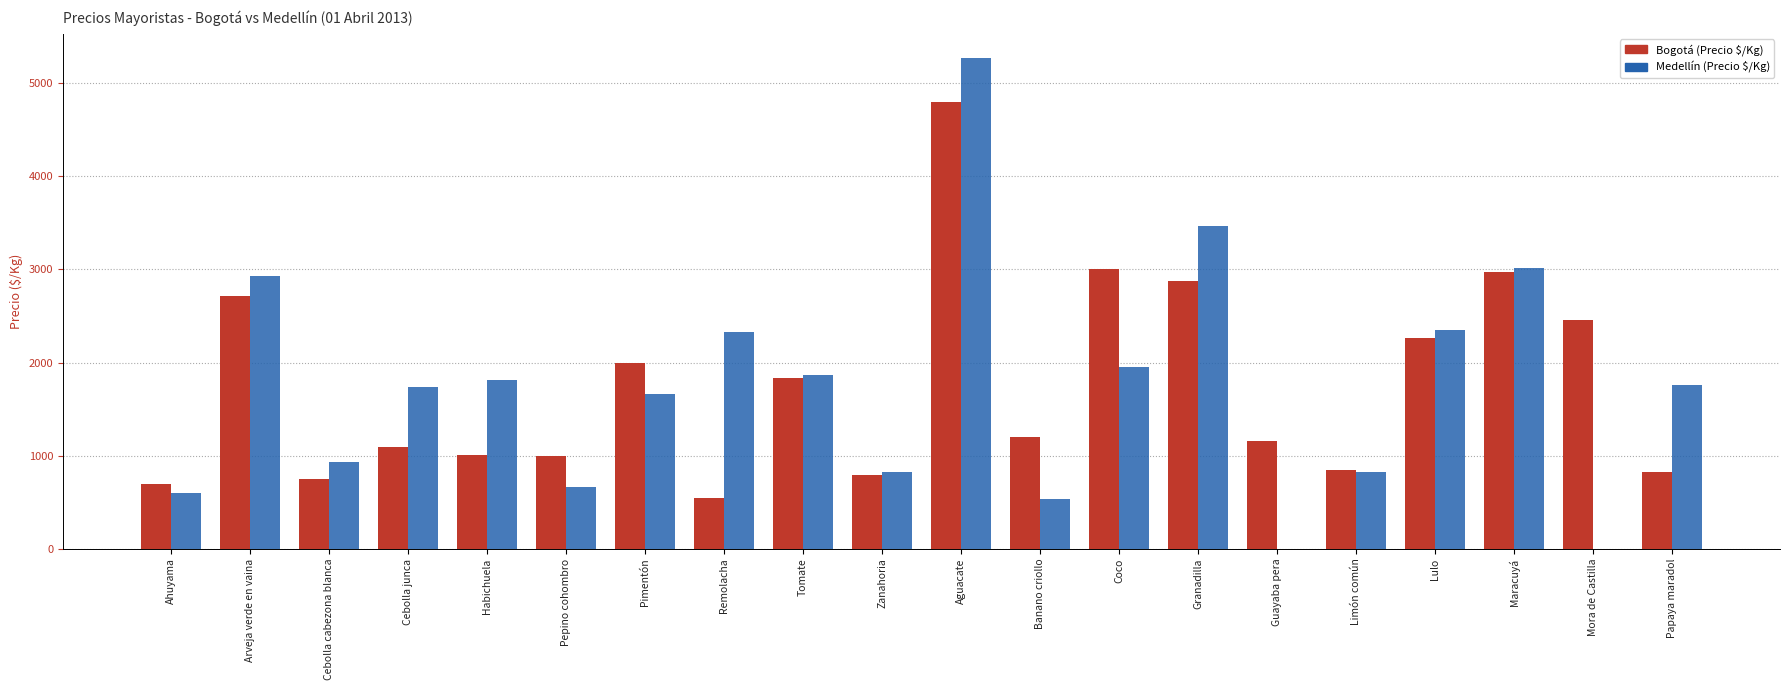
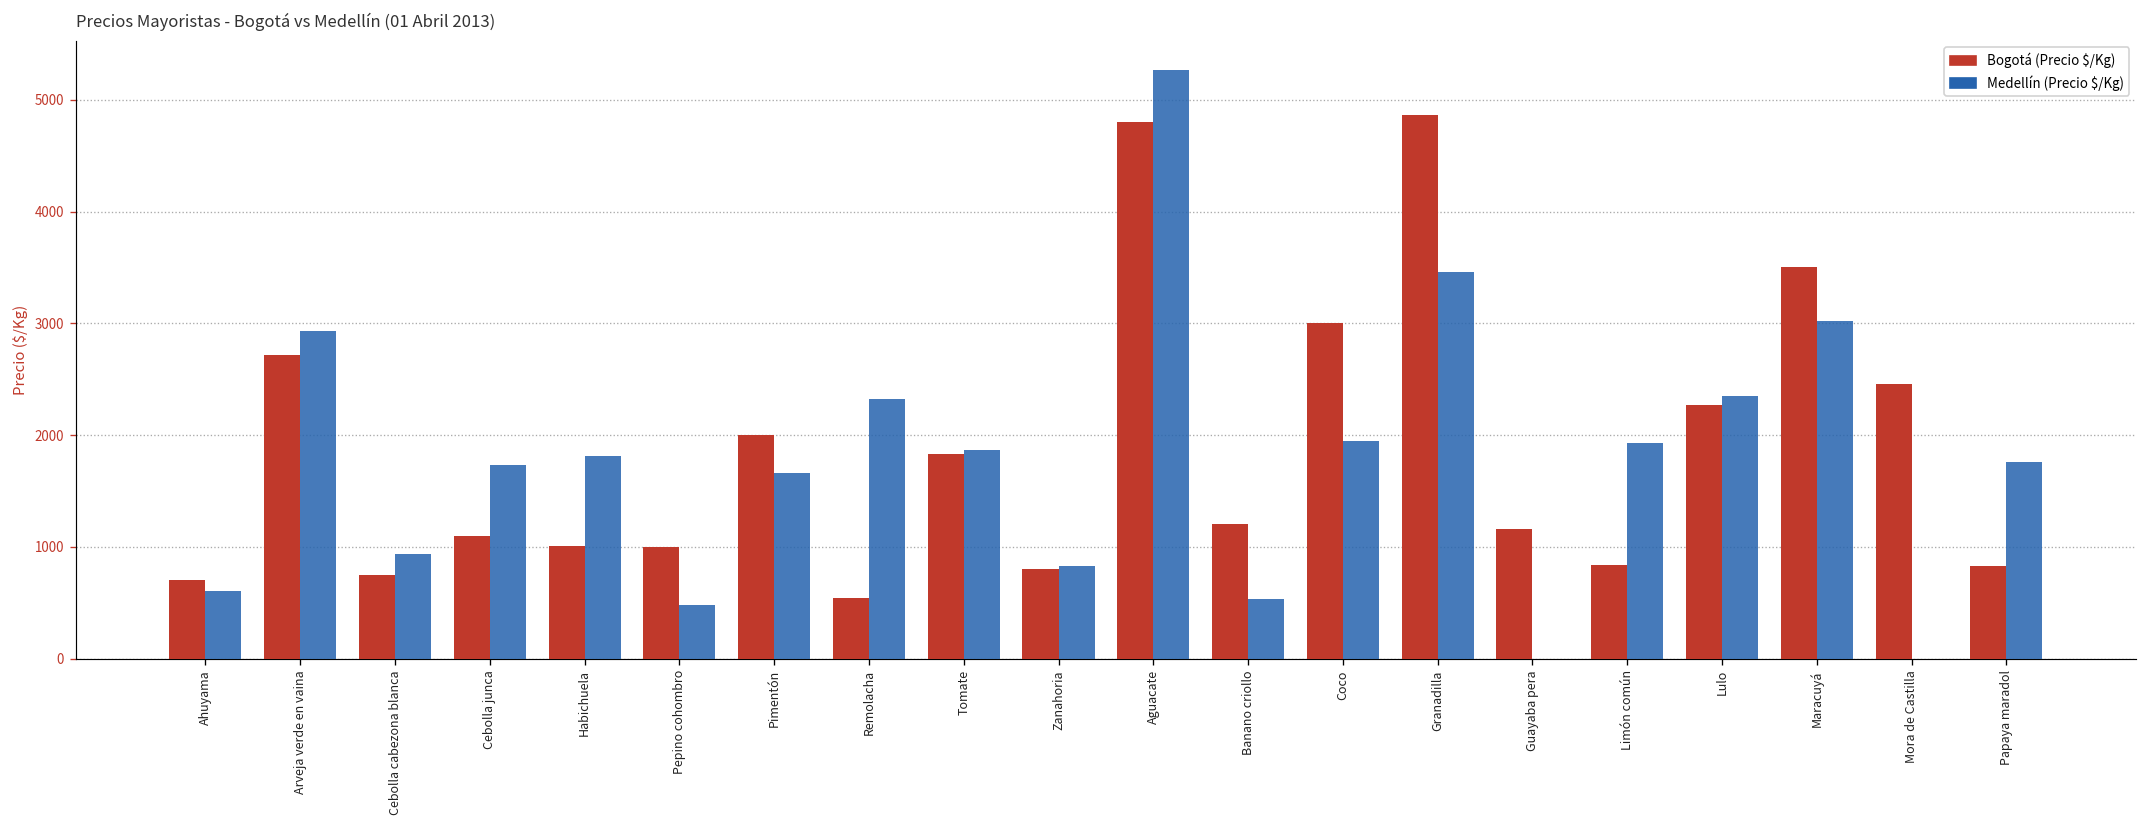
Medellín (Precio $/Kg), Pepino cohombro: 700 -> 500
Bogotá (Precio $/Kg), Granadilla: 2900 -> 4900
Medellín (Precio $/Kg), Limón común: 800 -> 1900
Bogotá (Precio $/Kg), Maracuyá: 3000 -> 3500
